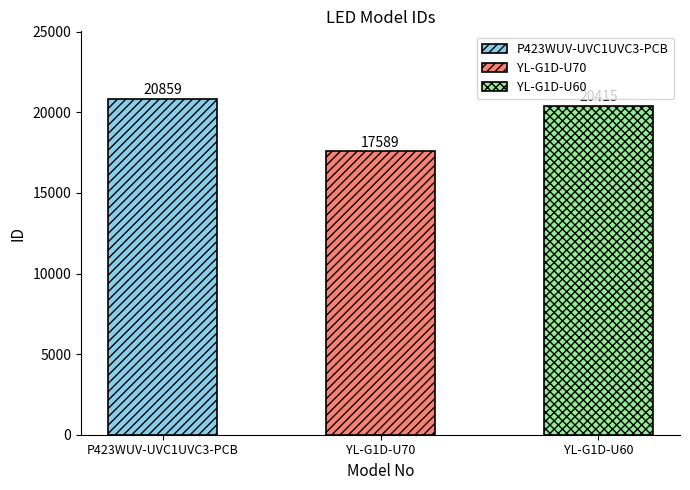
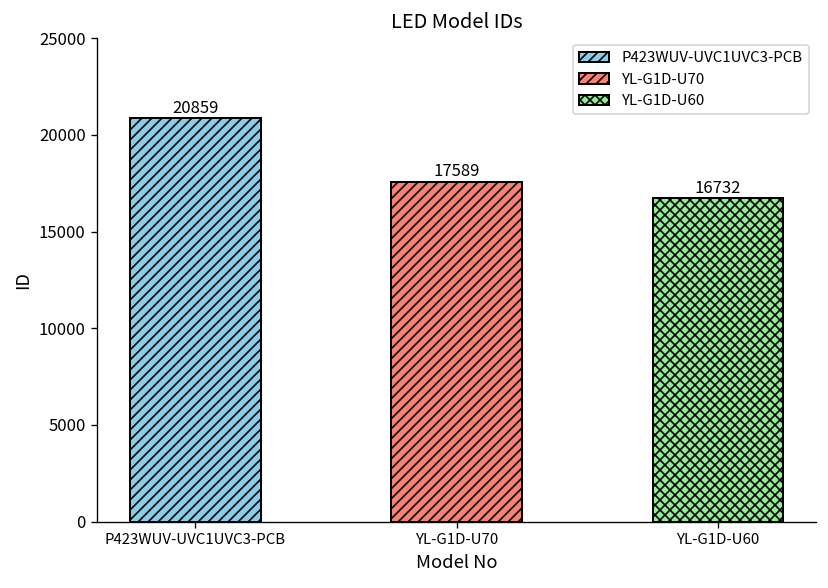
YL-G1D-U60: 20400 -> 16700
